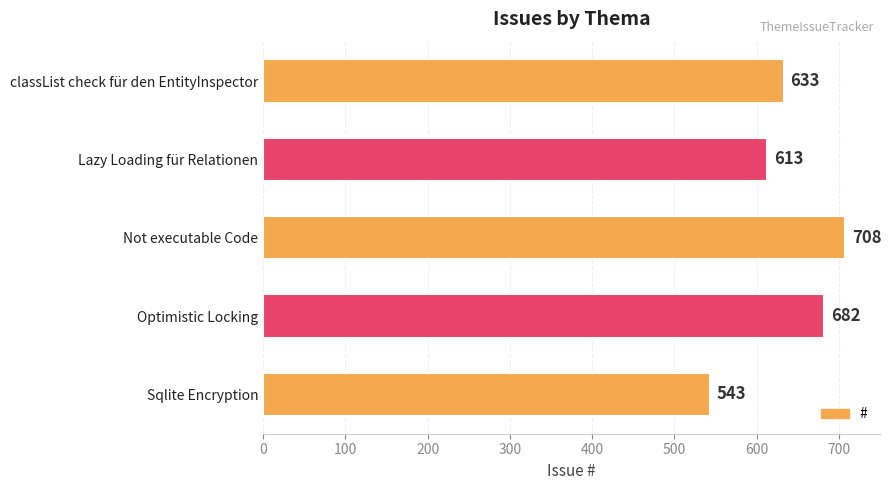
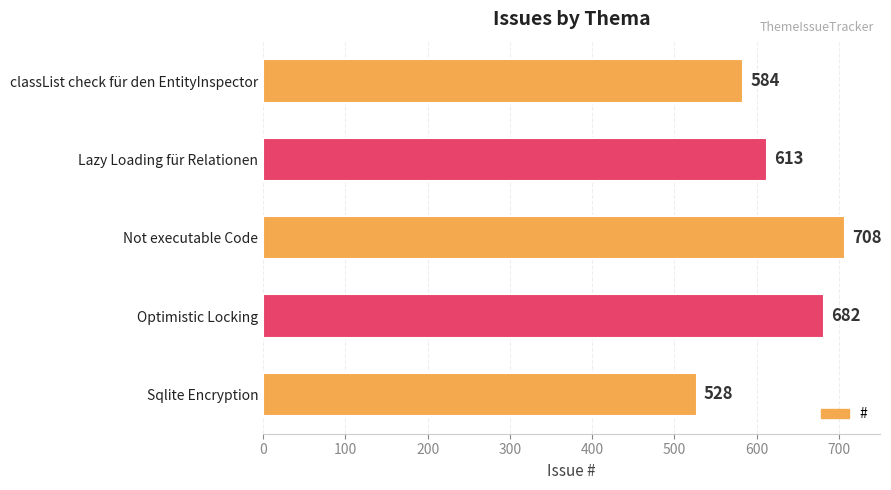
classList check für den EntityInspector: 633 -> 584
Sqlite Encryption: 543 -> 528
